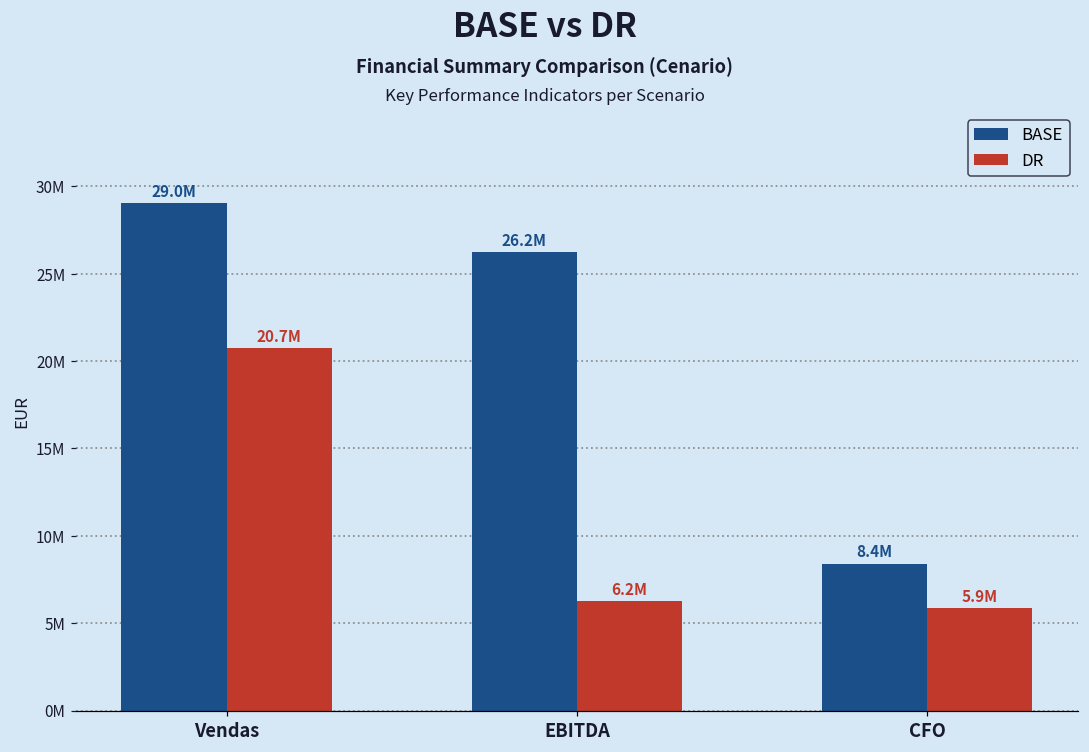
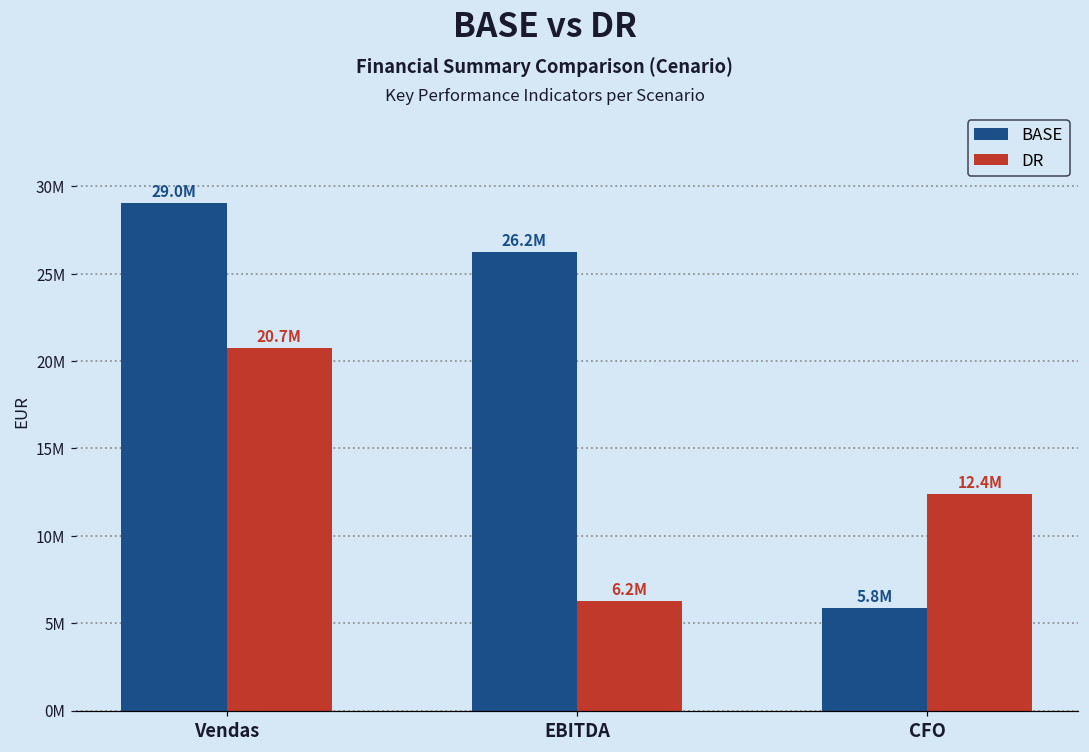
BASE, CFO: 8.4M -> 5.8M
DR, CFO: 5.9M -> 12.4M
